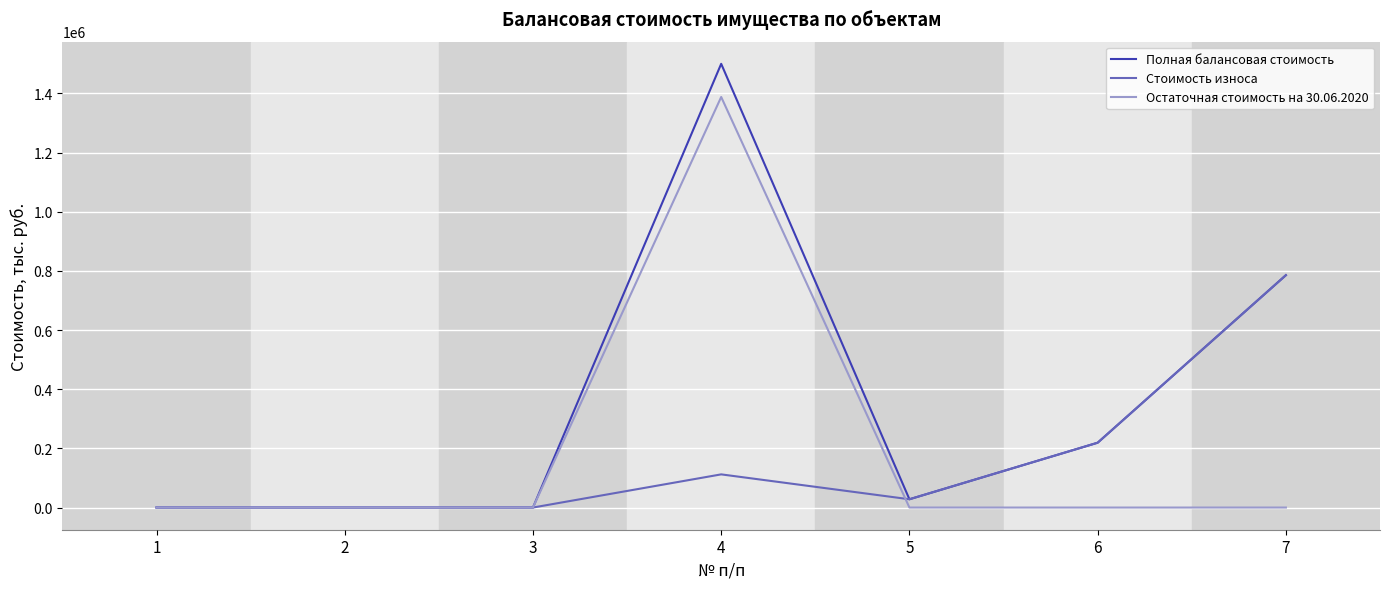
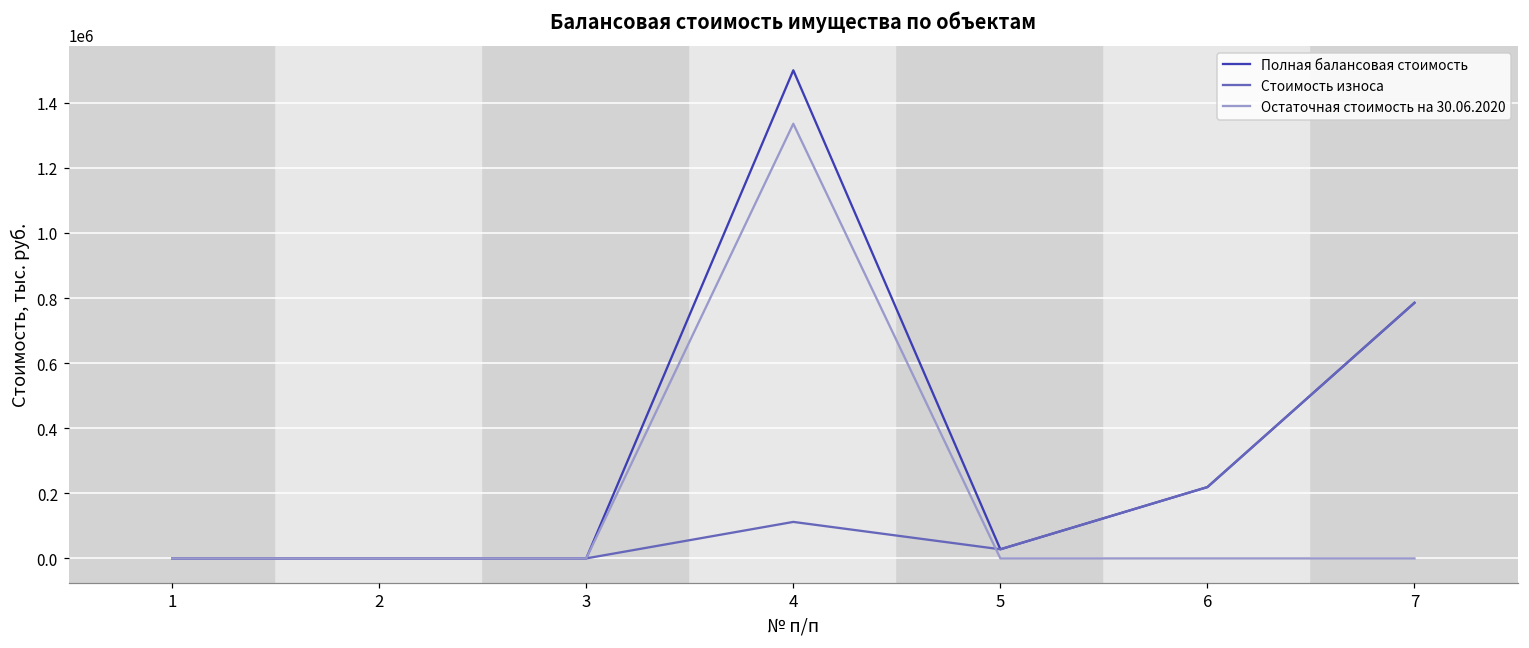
Остаточная стоимость на 30.06.2020, 4: 1390000 -> 1340000
